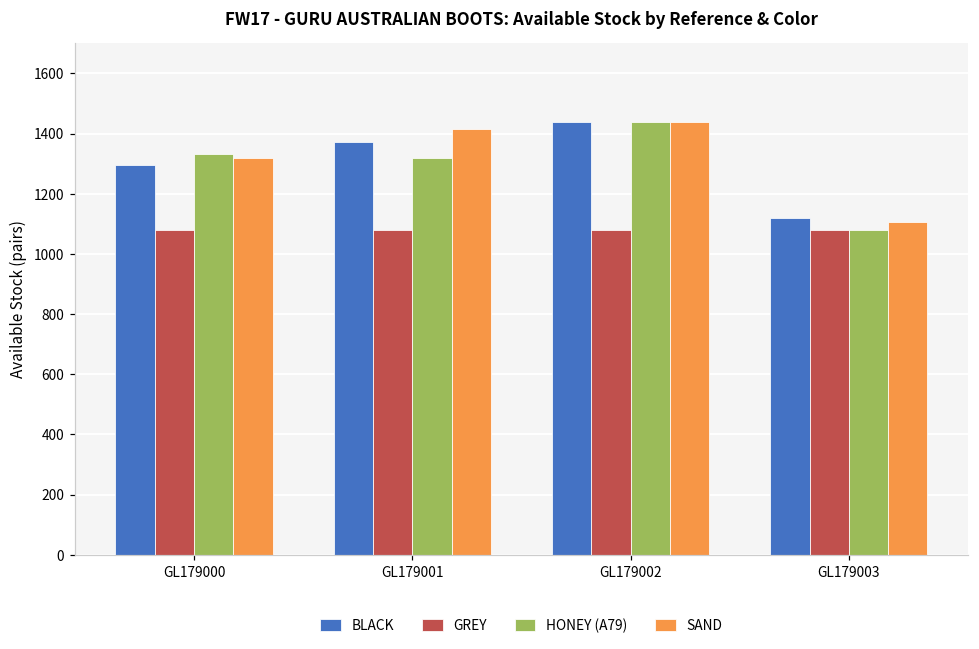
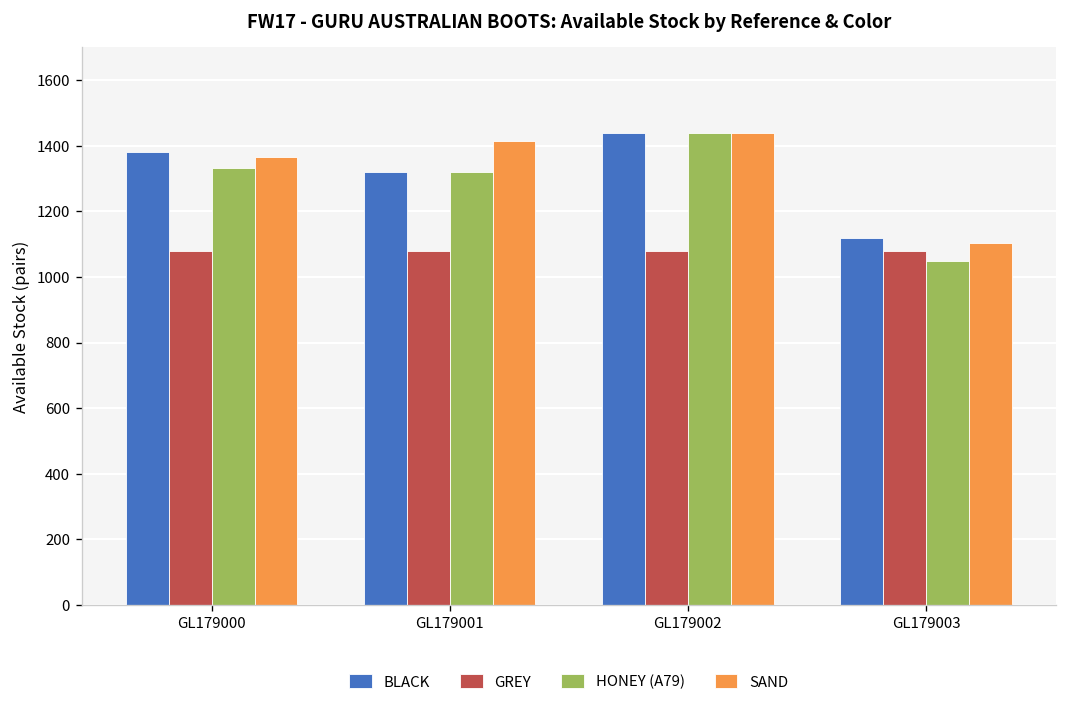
BLACK, GL179000: 1300 -> 1380
SAND, GL179000: 1320 -> 1370
BLACK, GL179001: 1370 -> 1320
HONEY (A79), GL179003: 1080 -> 1050
